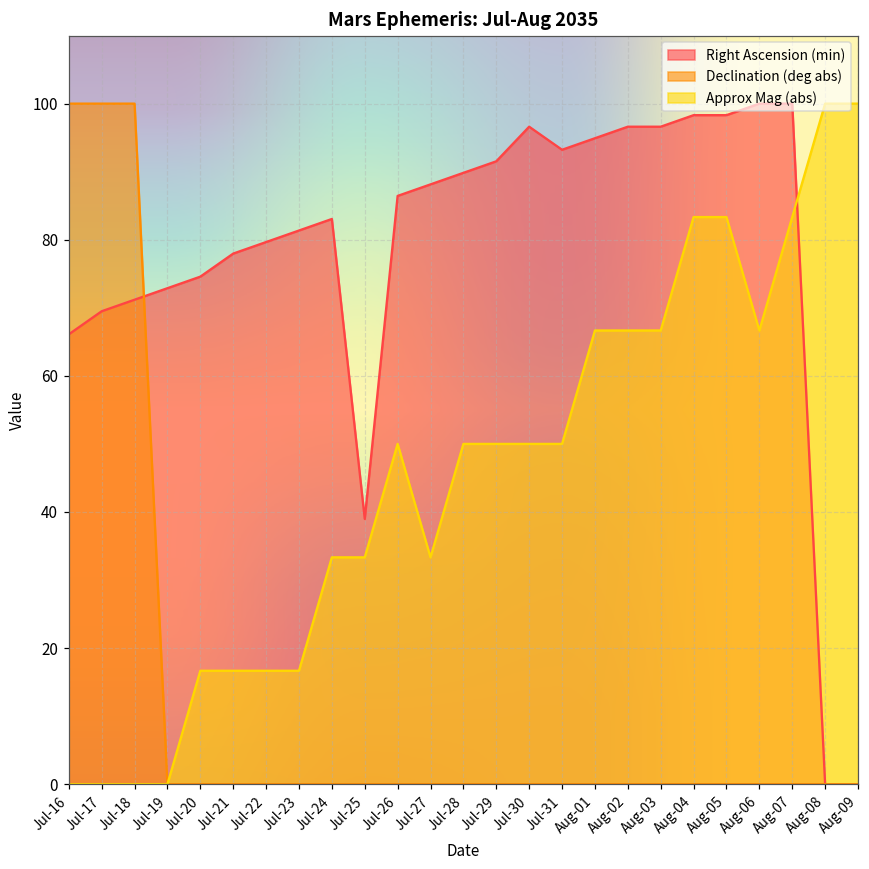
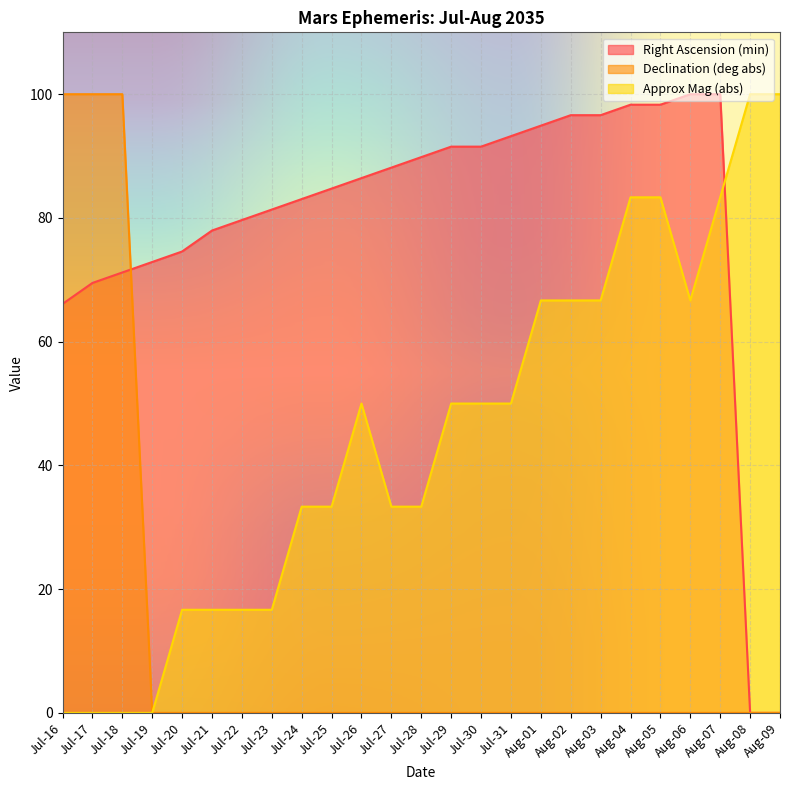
Right Ascension (min), Jul-25: 39 -> 85
Approx Mag (abs), Jul-28: 50 -> 33
Right Ascension (min), Jul-30: 97 -> 92
